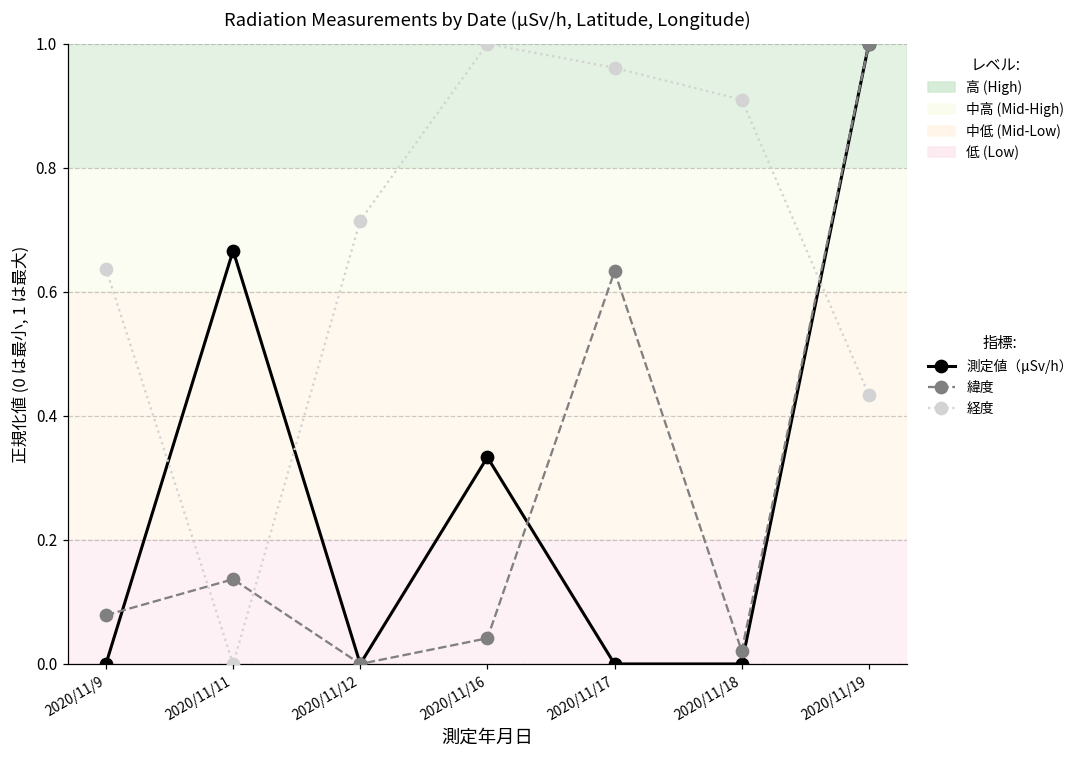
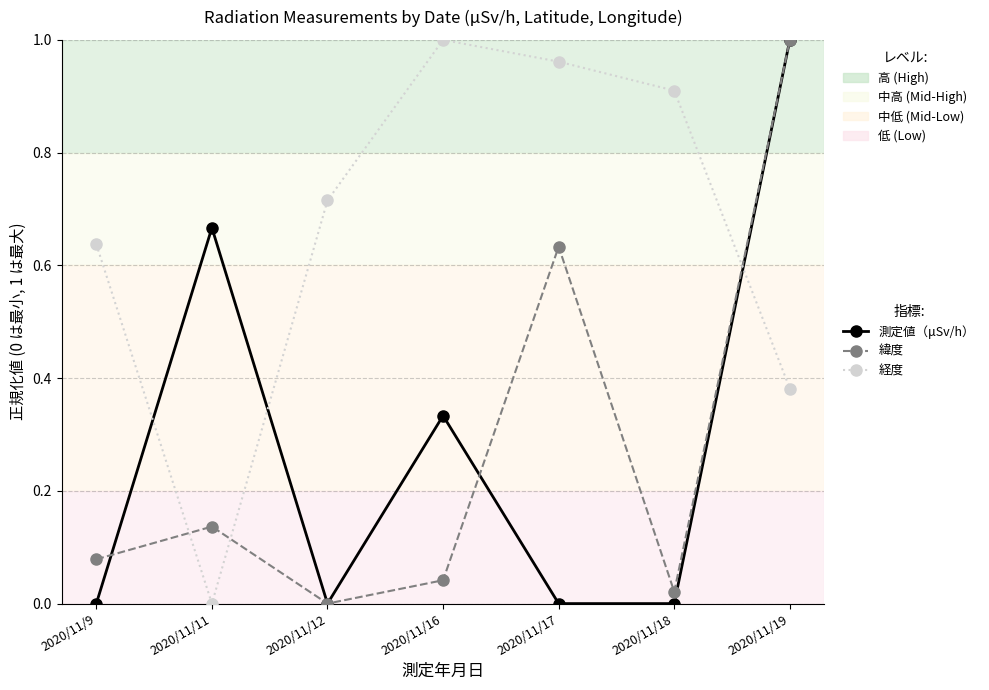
経度, 2020/11/19: 0.43 -> 0.38
